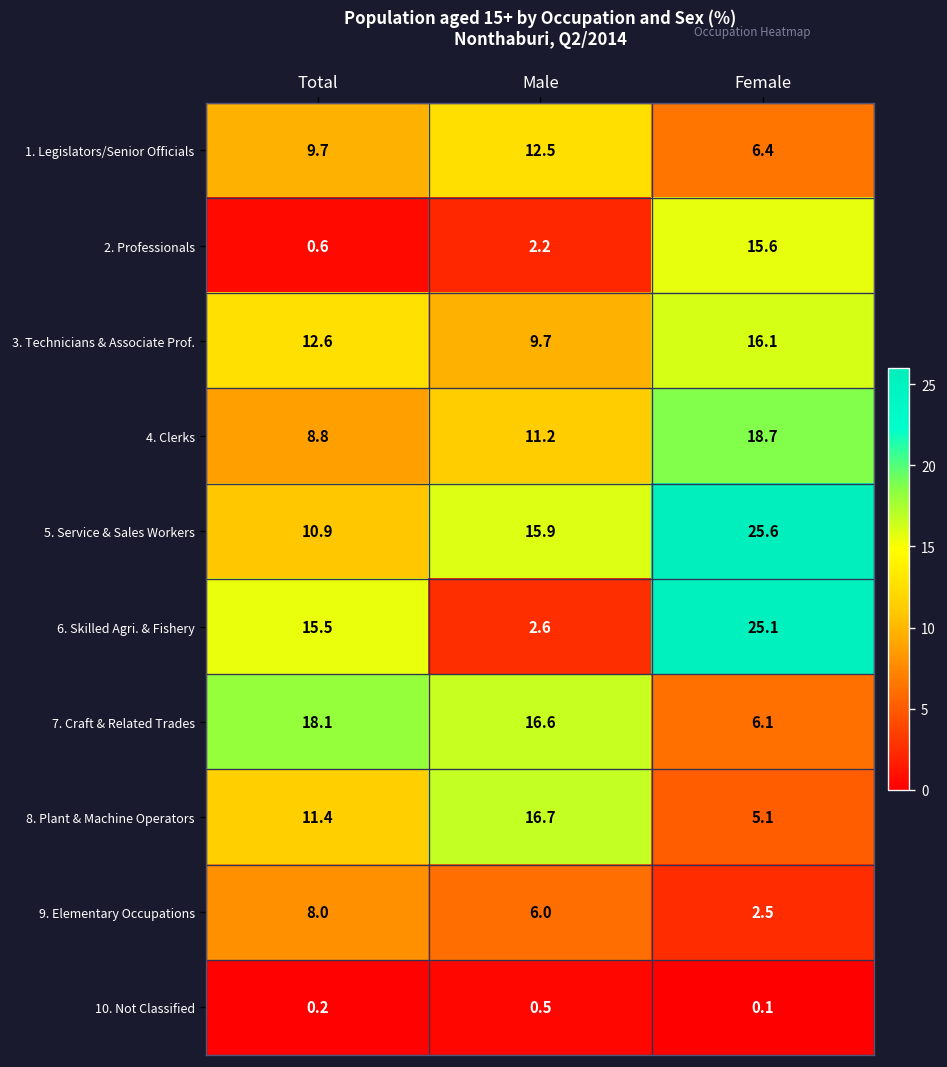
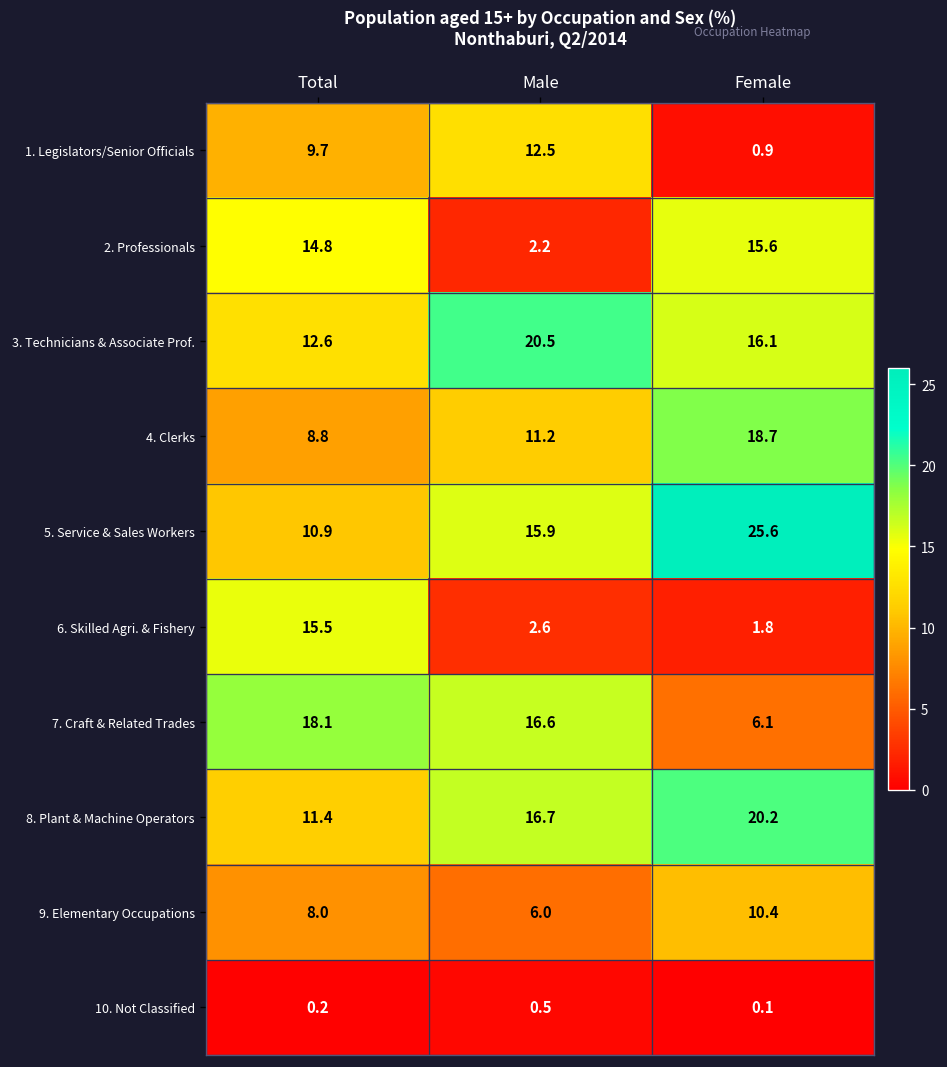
1. Legislators/Senior Officials, Female: 6.4 -> 0.9
2. Professionals, Total: 0.6 -> 14.8
3. Technicians & Associate Prof., Male: 9.7 -> 20.5
6. Skilled Agri. & Fishery, Female: 25.1 -> 1.8
8. Plant & Machine Operators, Female: 5.1 -> 20.2
9. Elementary Occupations, Female: 2.5 -> 10.4
